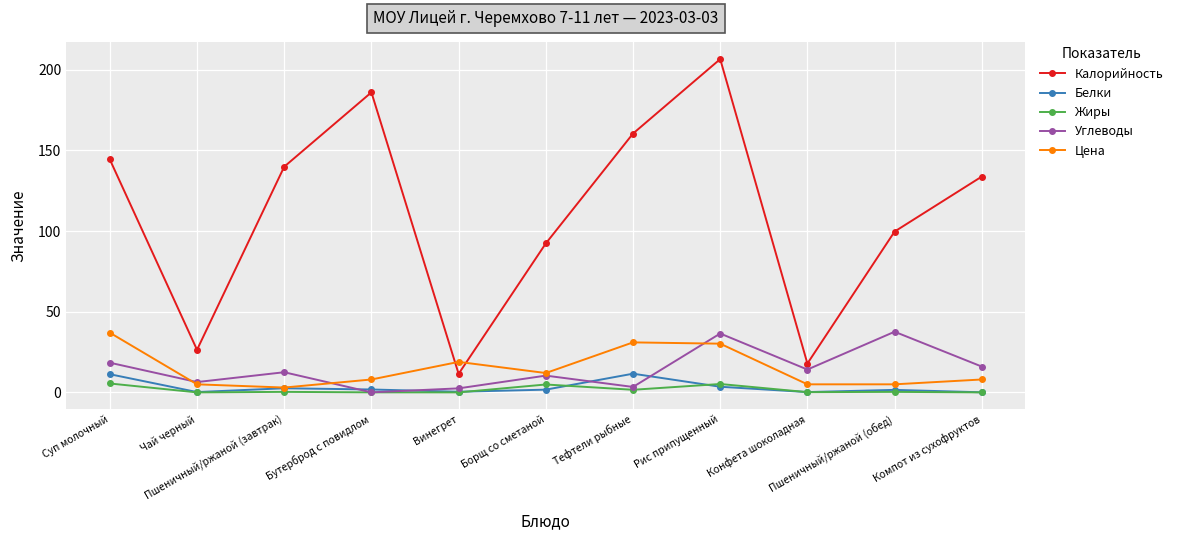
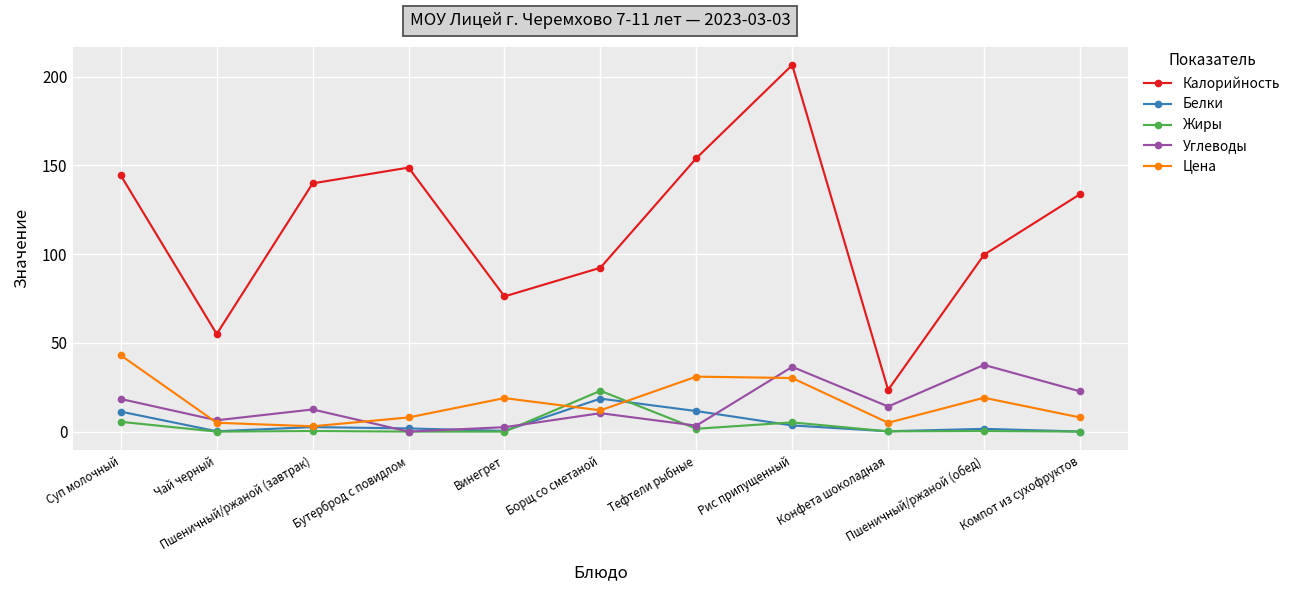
Цена, Суп молочный: 37 -> 43
Калорийность, Чай черный: 26 -> 55
Калорийность, Бутерброд с повидлом: 186 -> 149
Калорийность, Винегрет: 12 -> 76
Белки, Борщ со сметаной: 2 -> 19
Жиры, Борщ со сметаной: 5 -> 23
Калорийность, Тефтели рыбные: 160 -> 154
Калорийность, Конфета шоколадная: 18 -> 24
Цена, Пшеничный/ржаной (обед): 5 -> 19
Углеводы, Компот из сухофруктов: 16 -> 23
